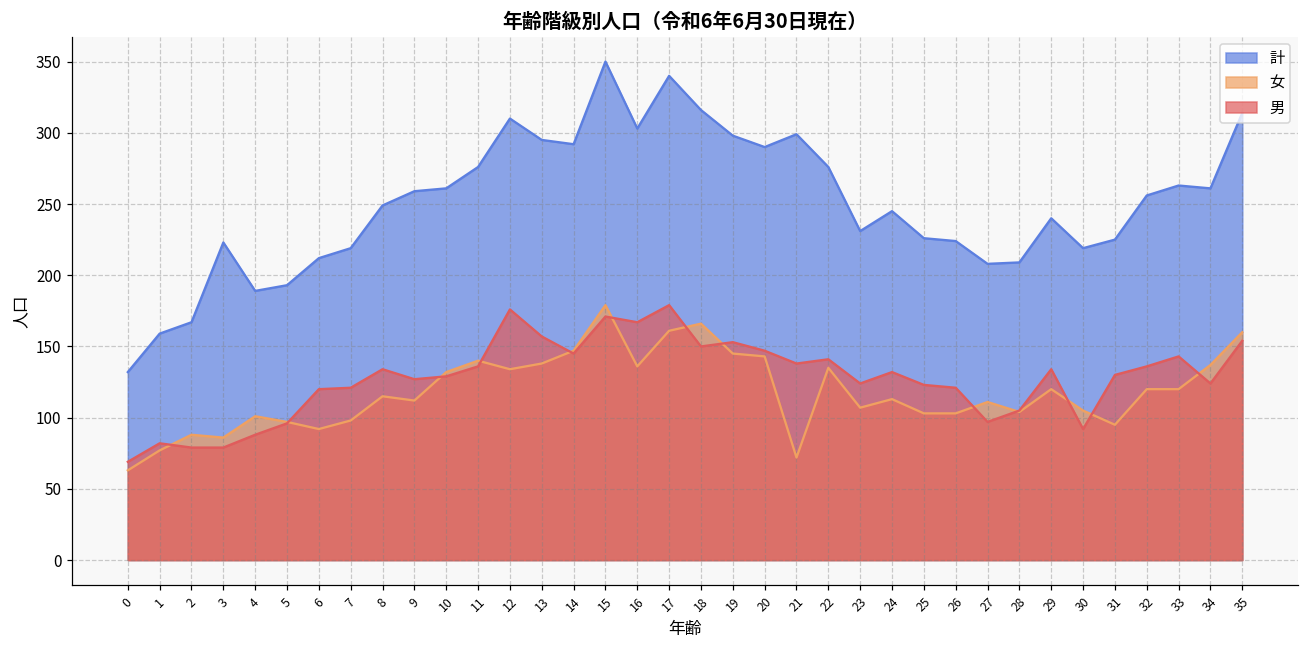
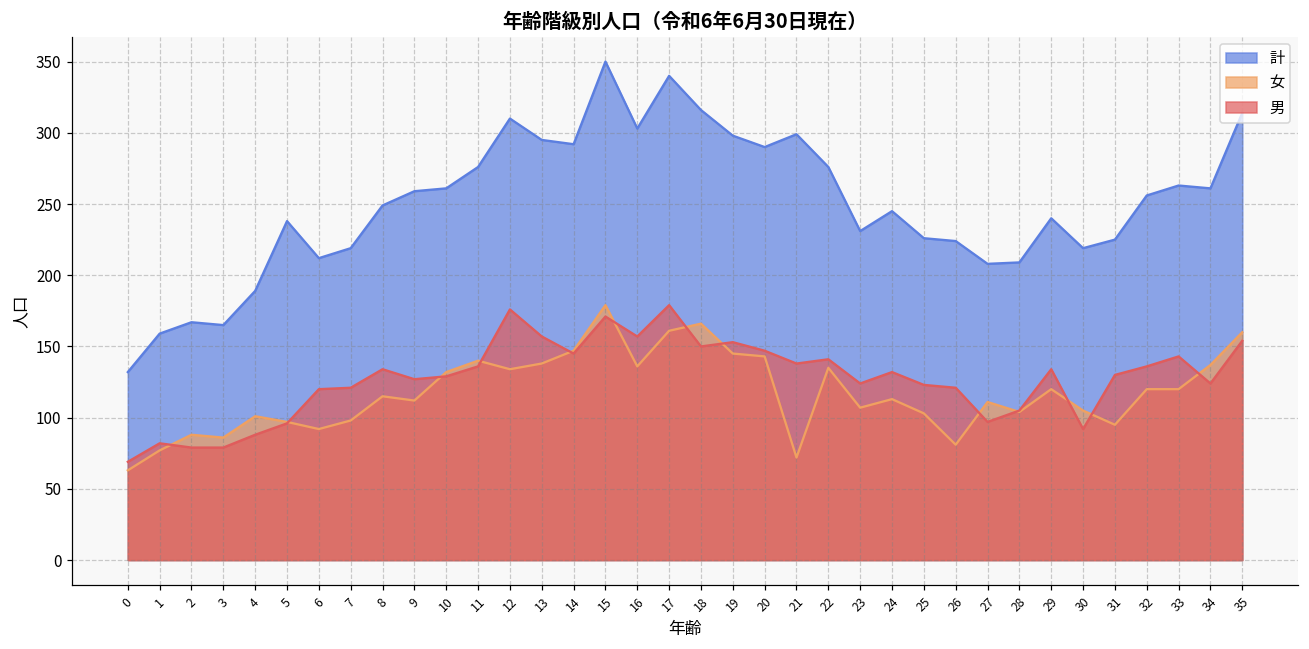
計, 3: 223 -> 165
計, 5: 193 -> 238
男, 16: 167 -> 157
女, 26: 103 -> 81
